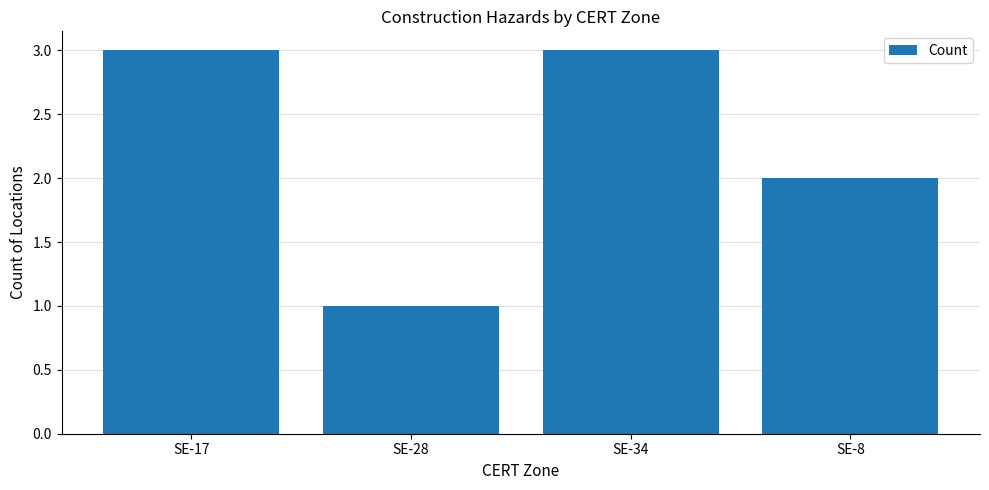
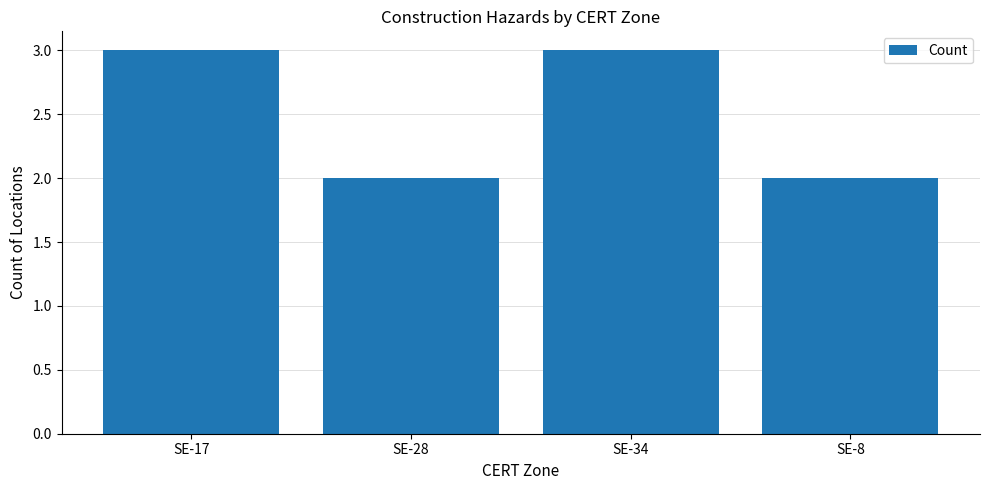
SE-28: 1 -> 2
